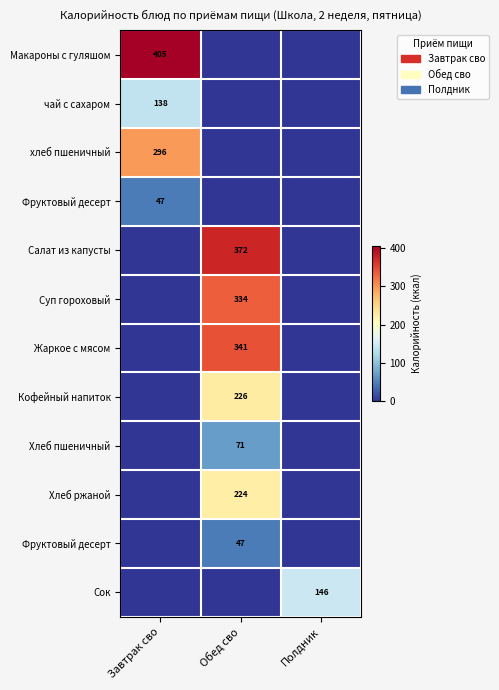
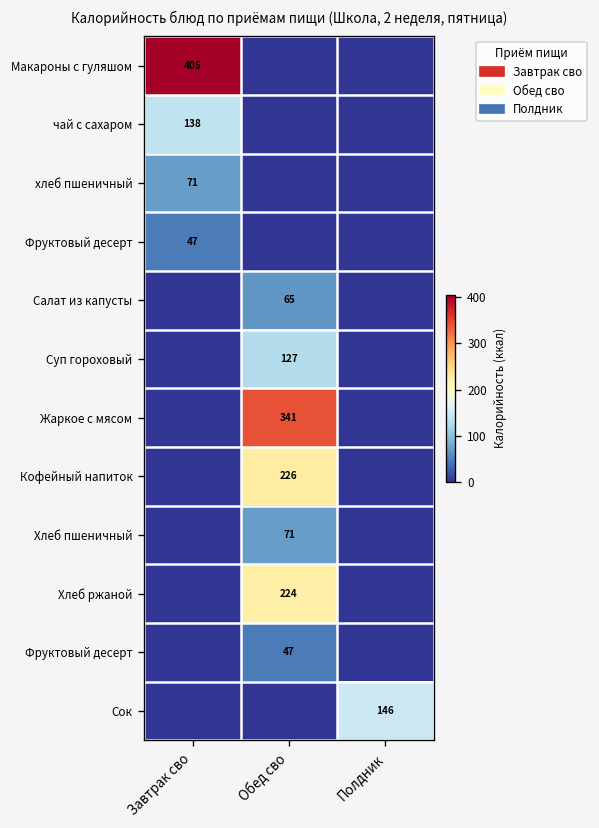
хлеб пшеничный, Завтрак сво: 296 -> 71
Салат из капусты, Обед сво: 372 -> 65
Суп гороховый, Обед сво: 334 -> 127
